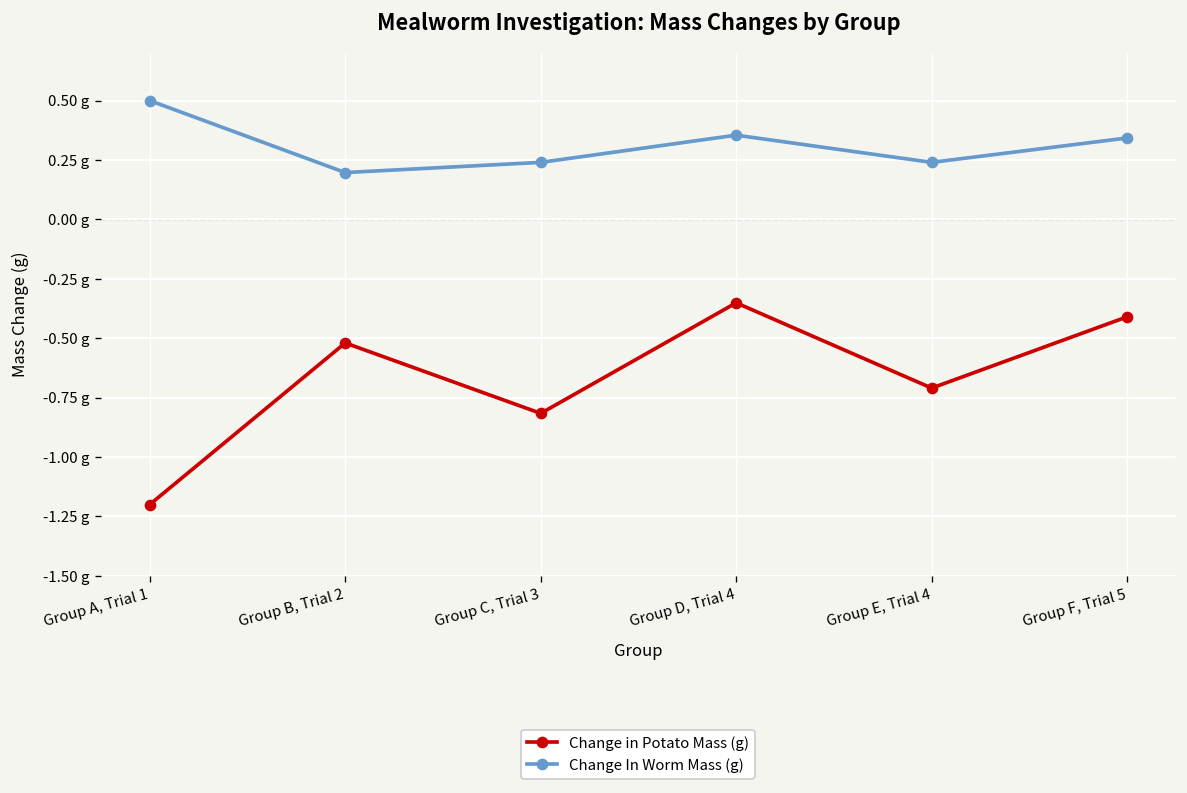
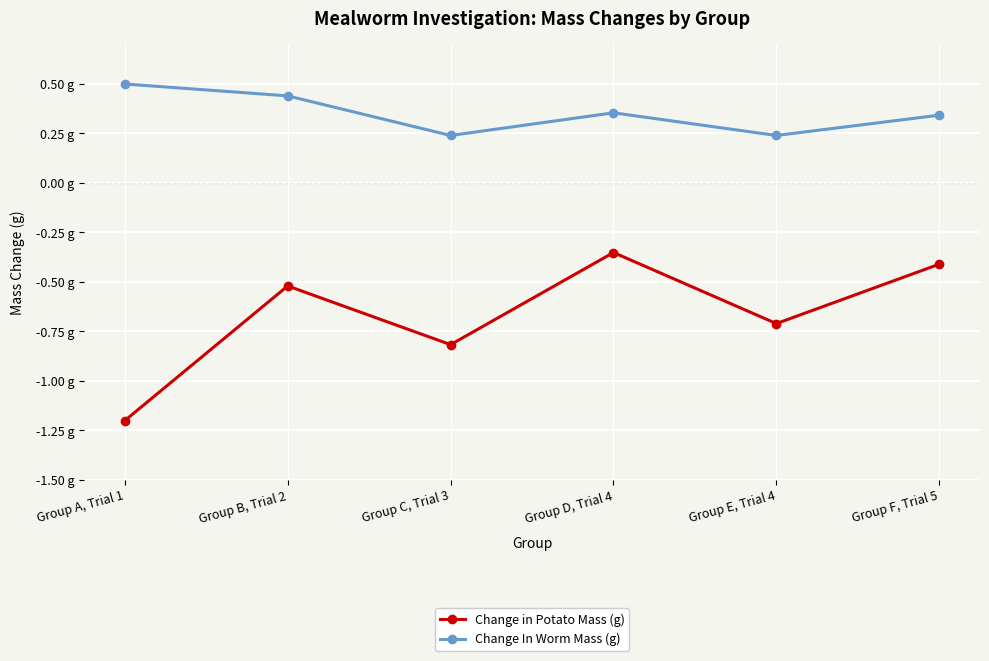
Change In Worm Mass (g), Group B, Trial 2: 0.20 g -> 0.44 g
